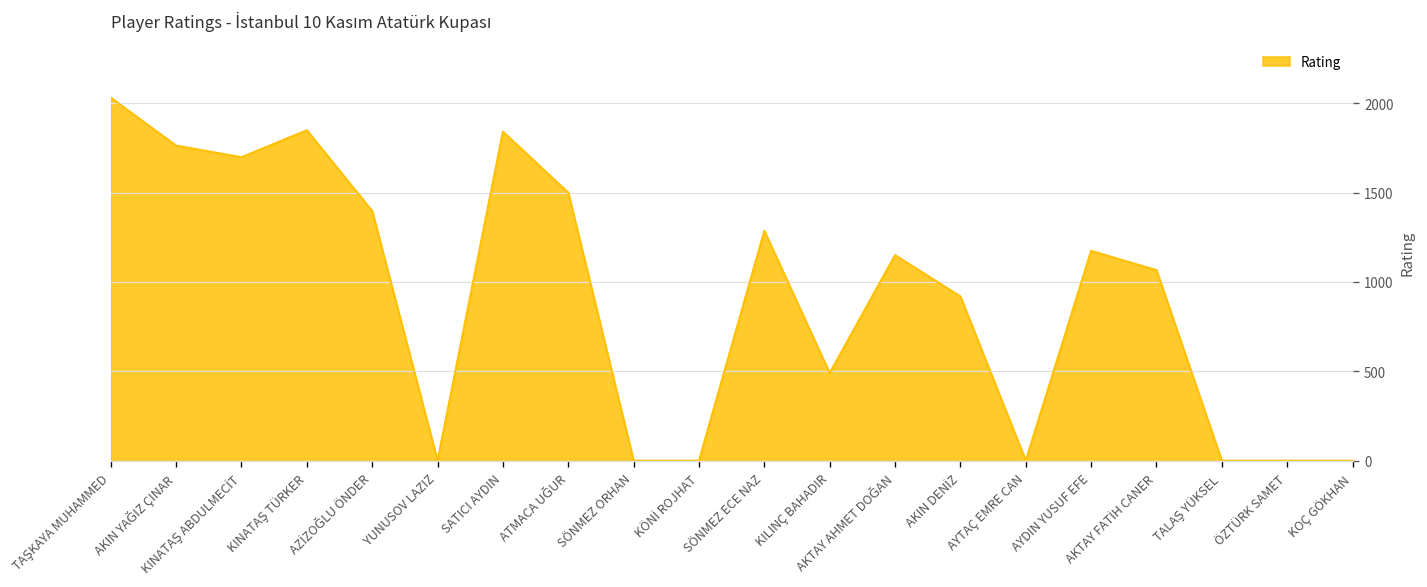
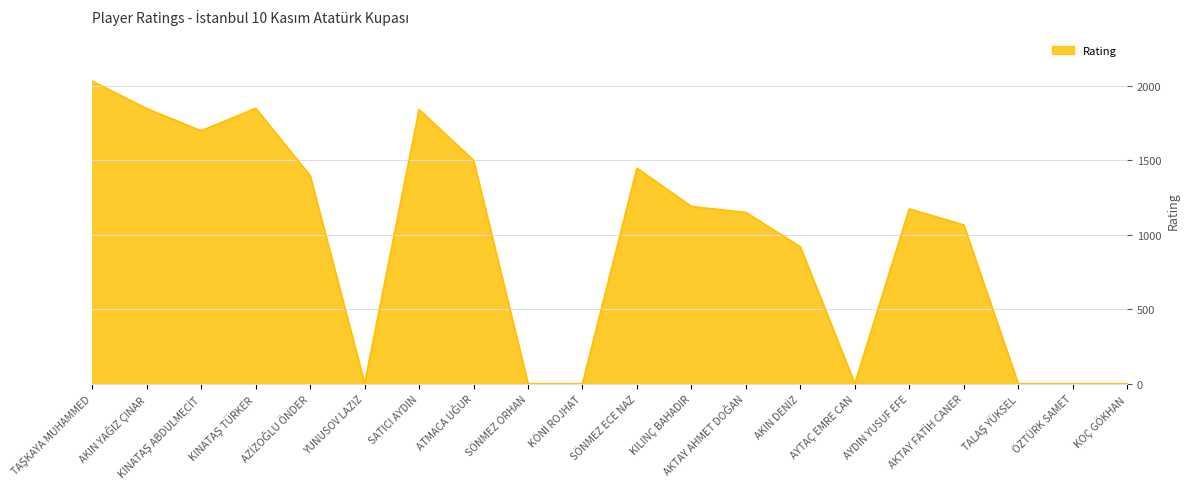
AKIN YAĞIZ ÇINAR: 1760 -> 1850
SÖNMEZ ECE NAZ: 1290 -> 1450
KILINÇ BAHADIR: 490 -> 1190
